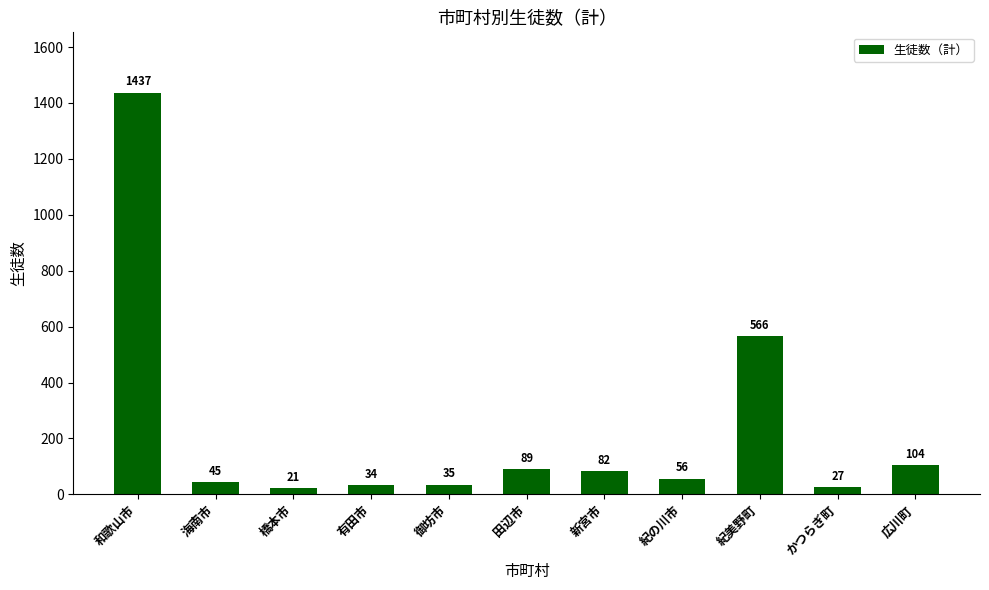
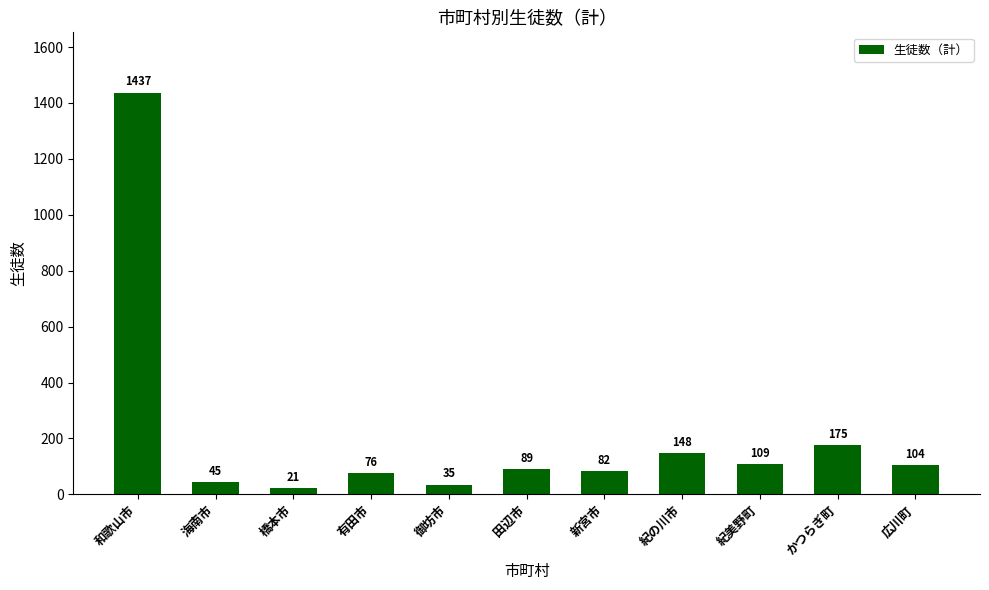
有田市: 34 -> 76
紀の川市: 56 -> 148
紀美野町: 566 -> 109
かつらぎ町: 27 -> 175
